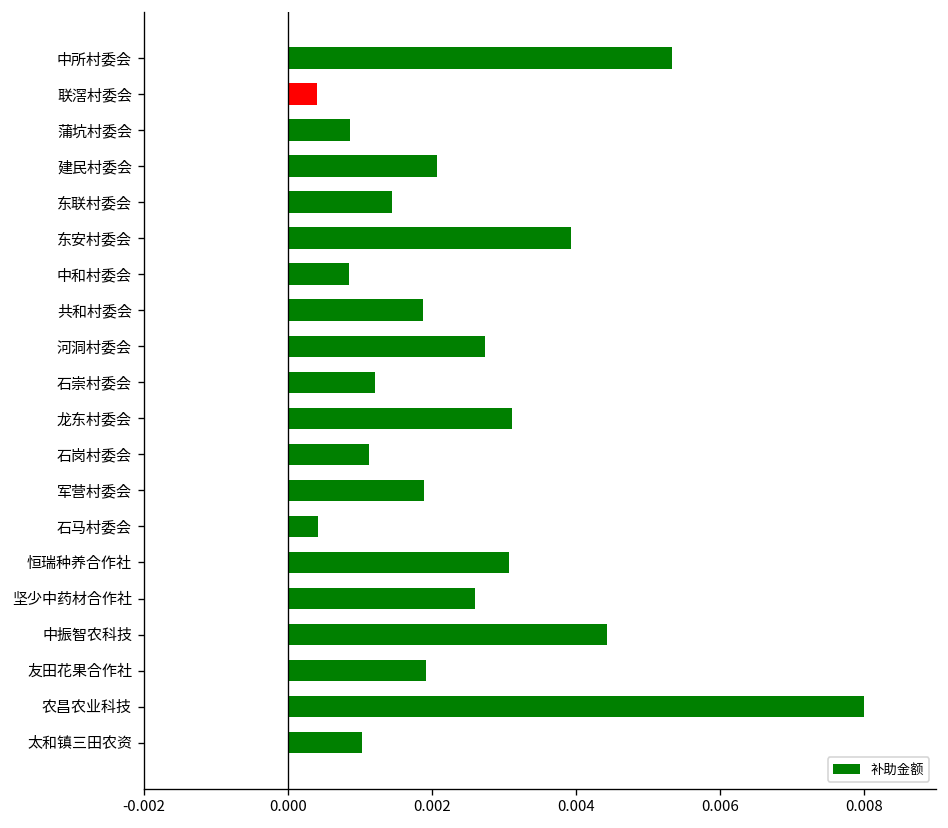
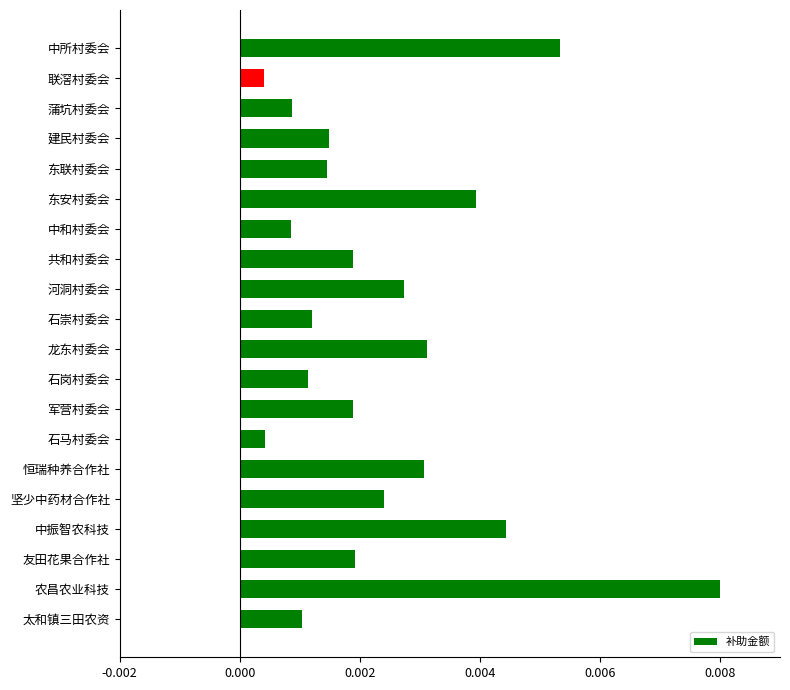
建民村委会: 0.0021 -> 0.0015
坚少中药材合作社: 0.0026 -> 0.0024
